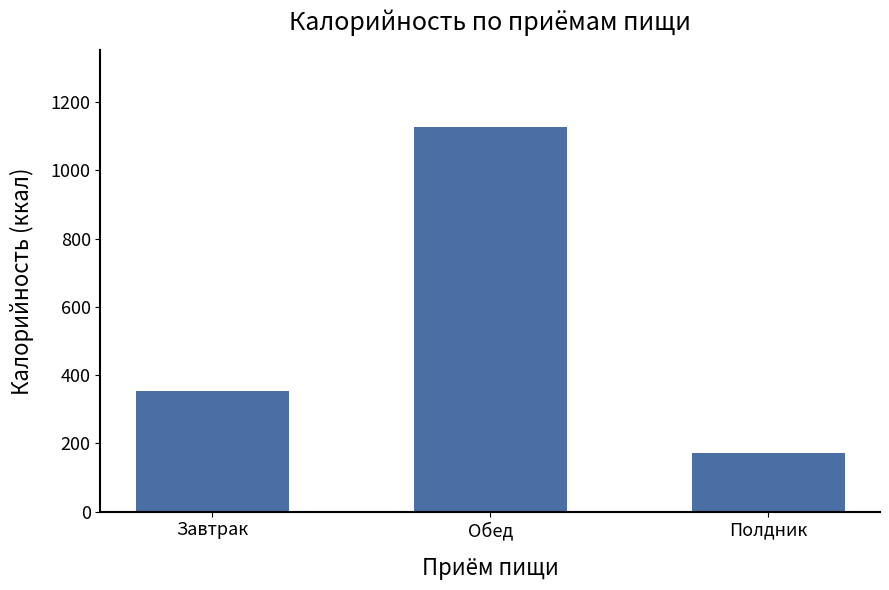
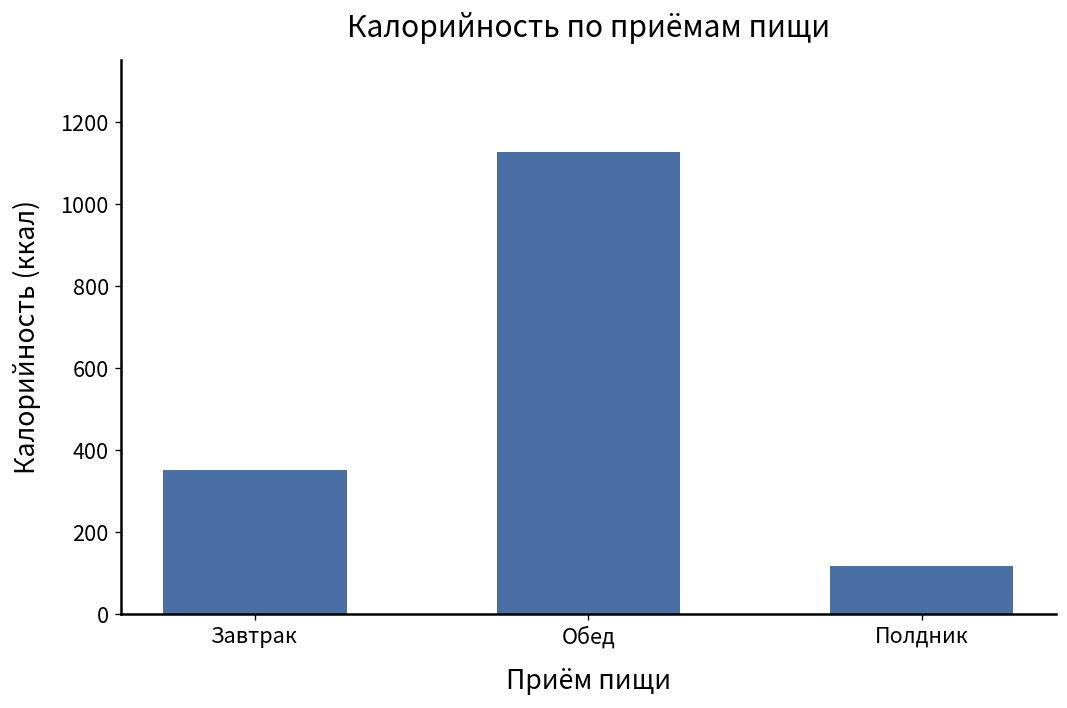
Полдник: 170 -> 120
